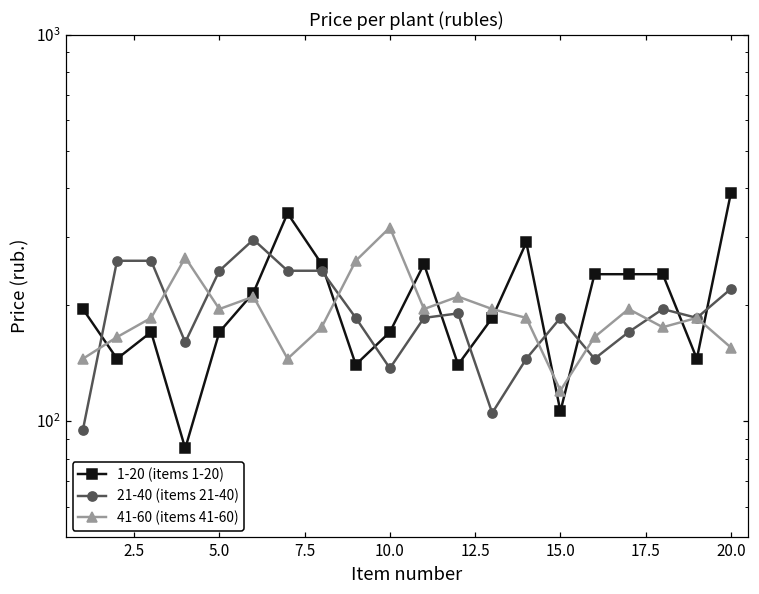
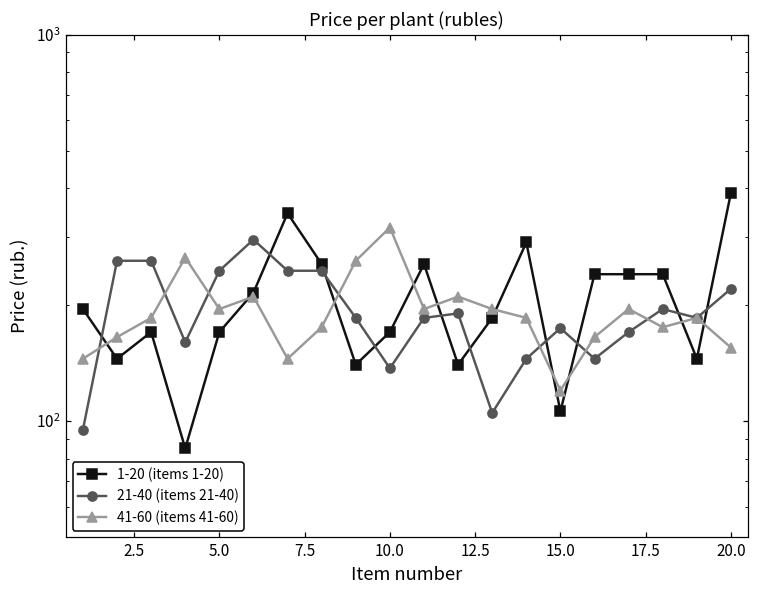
21-40 (items 21-40), 15.0: 190 -> 170
